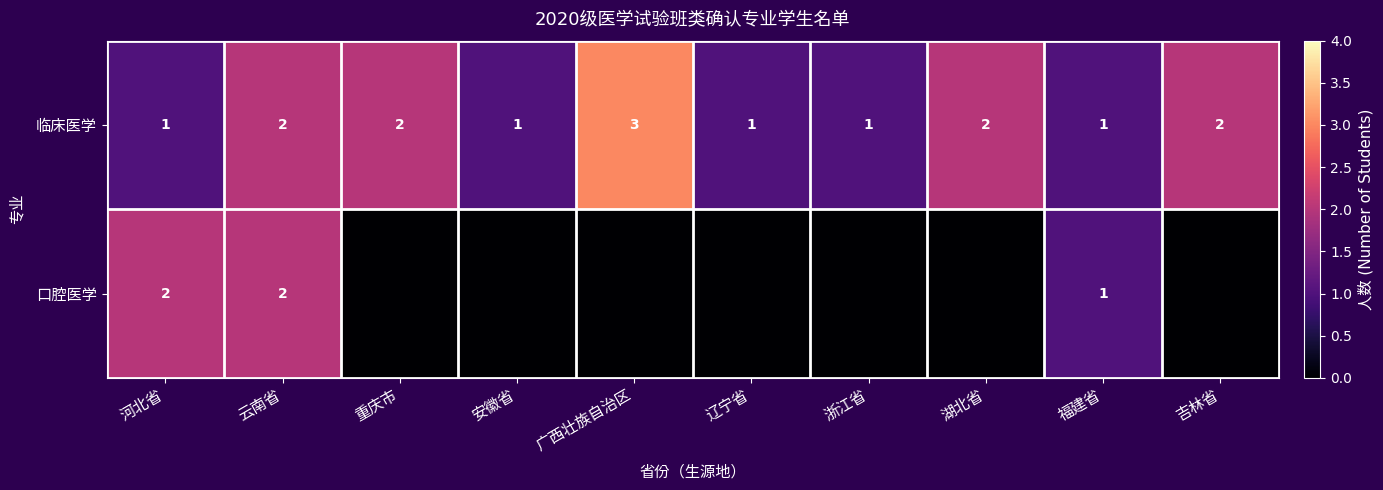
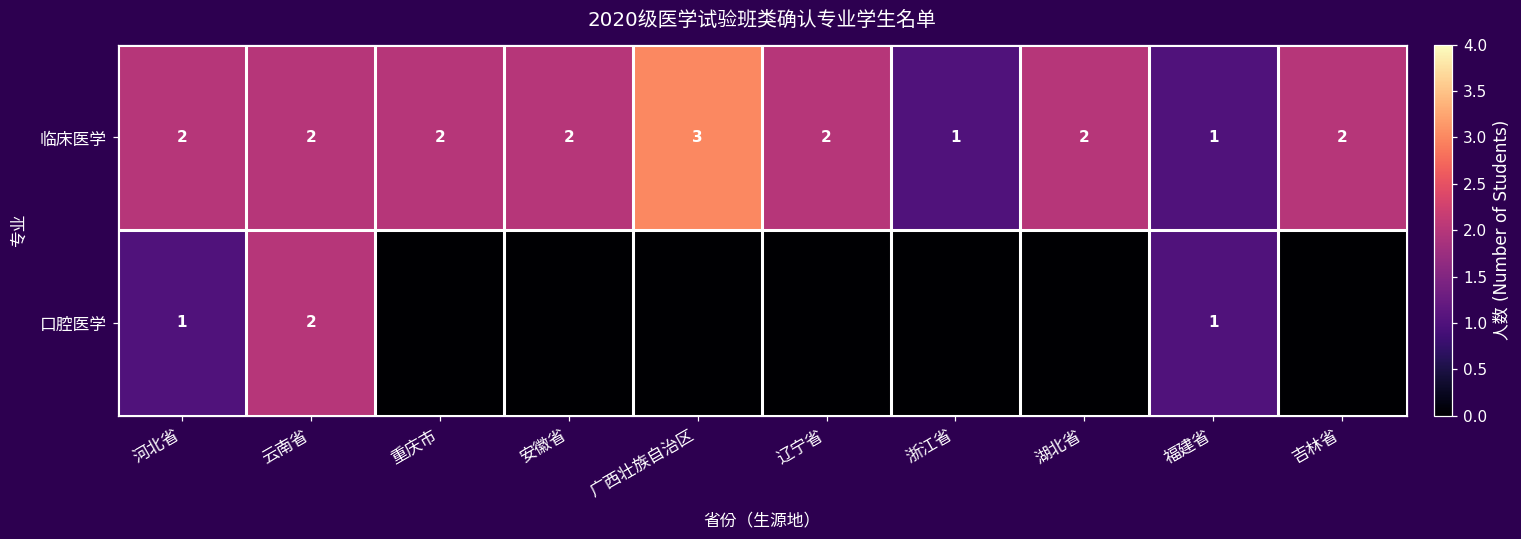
临床医学, 河北省: 1 -> 2
临床医学, 安徽省: 1 -> 2
临床医学, 辽宁省: 1 -> 2
口腔医学, 河北省: 2 -> 1
